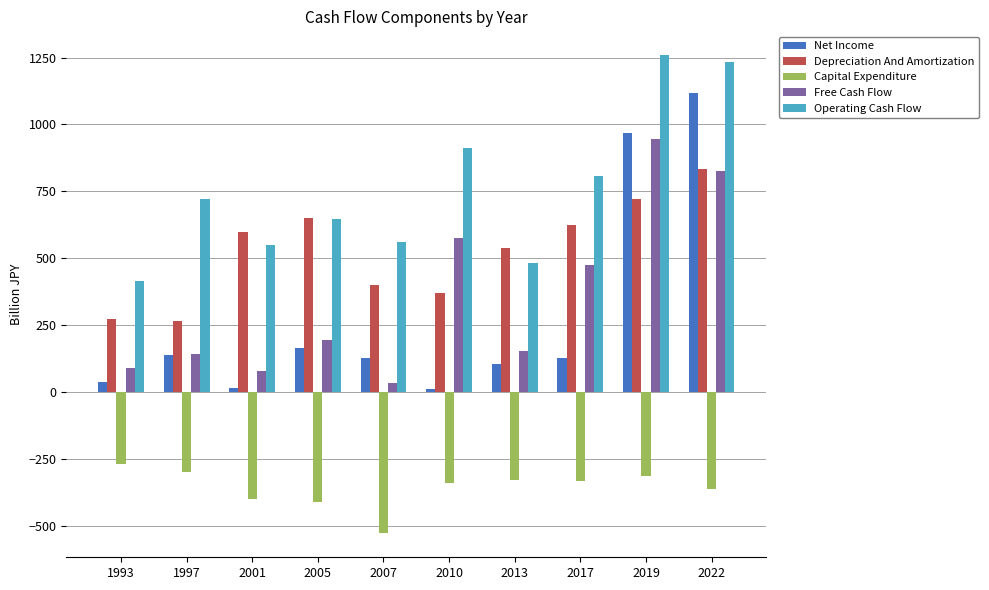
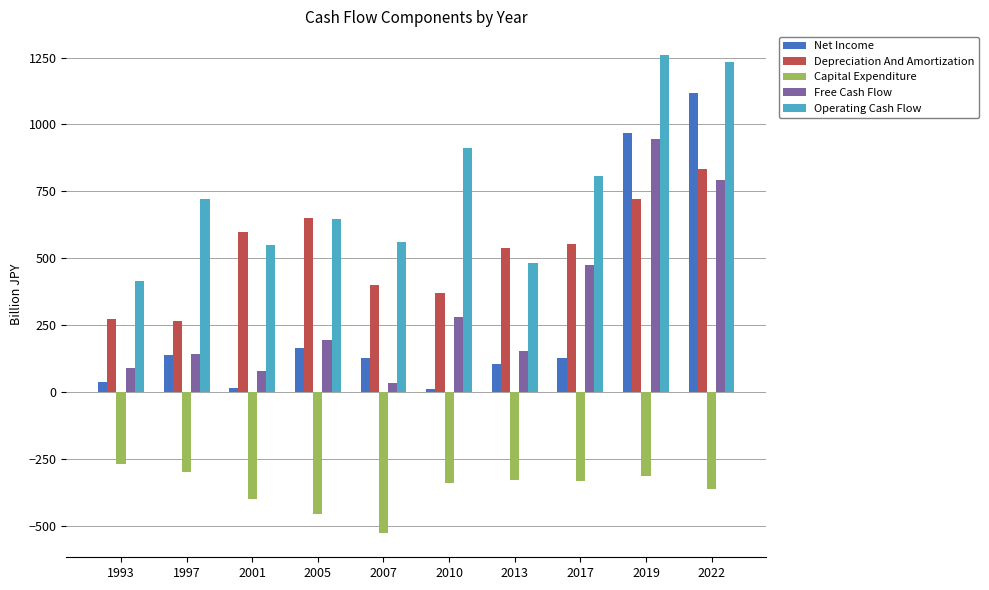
Capital Expenditure, 2005: -410 -> -450
Free Cash Flow, 2010: 570 -> 280
Depreciation And Amortization, 2017: 620 -> 550
Free Cash Flow, 2022: 830 -> 790
